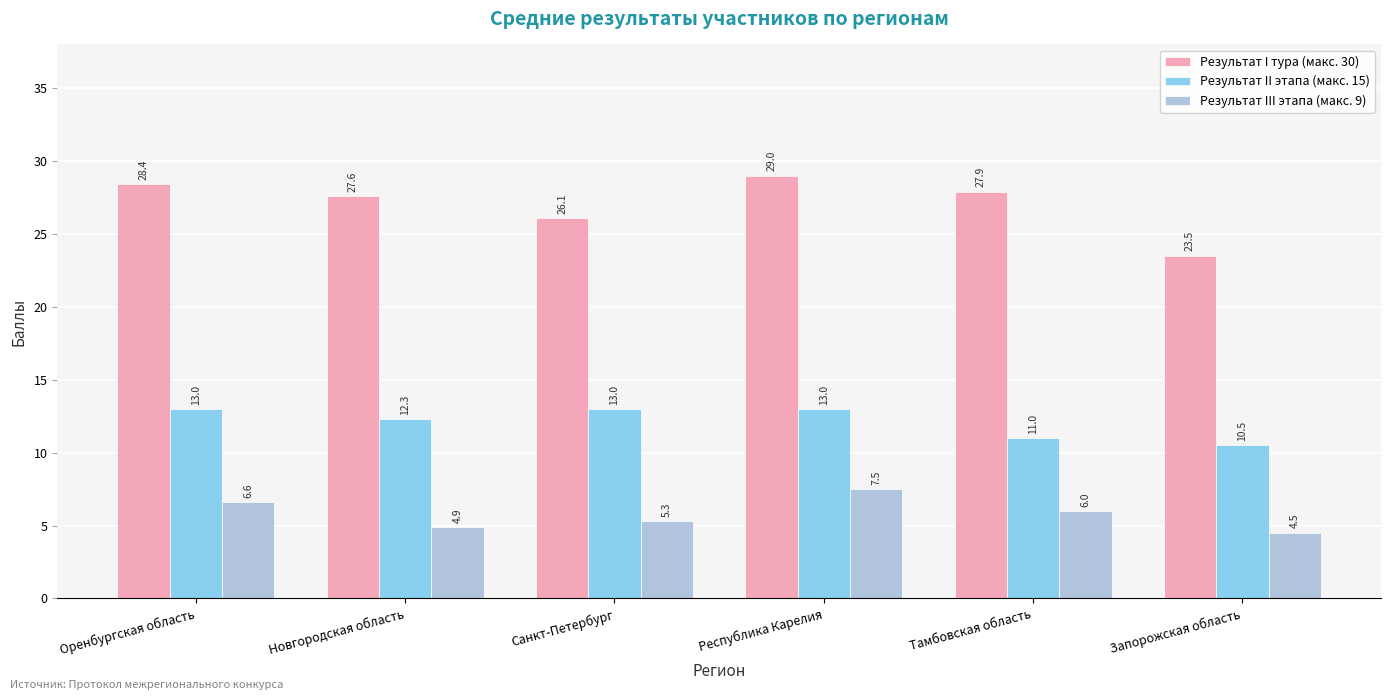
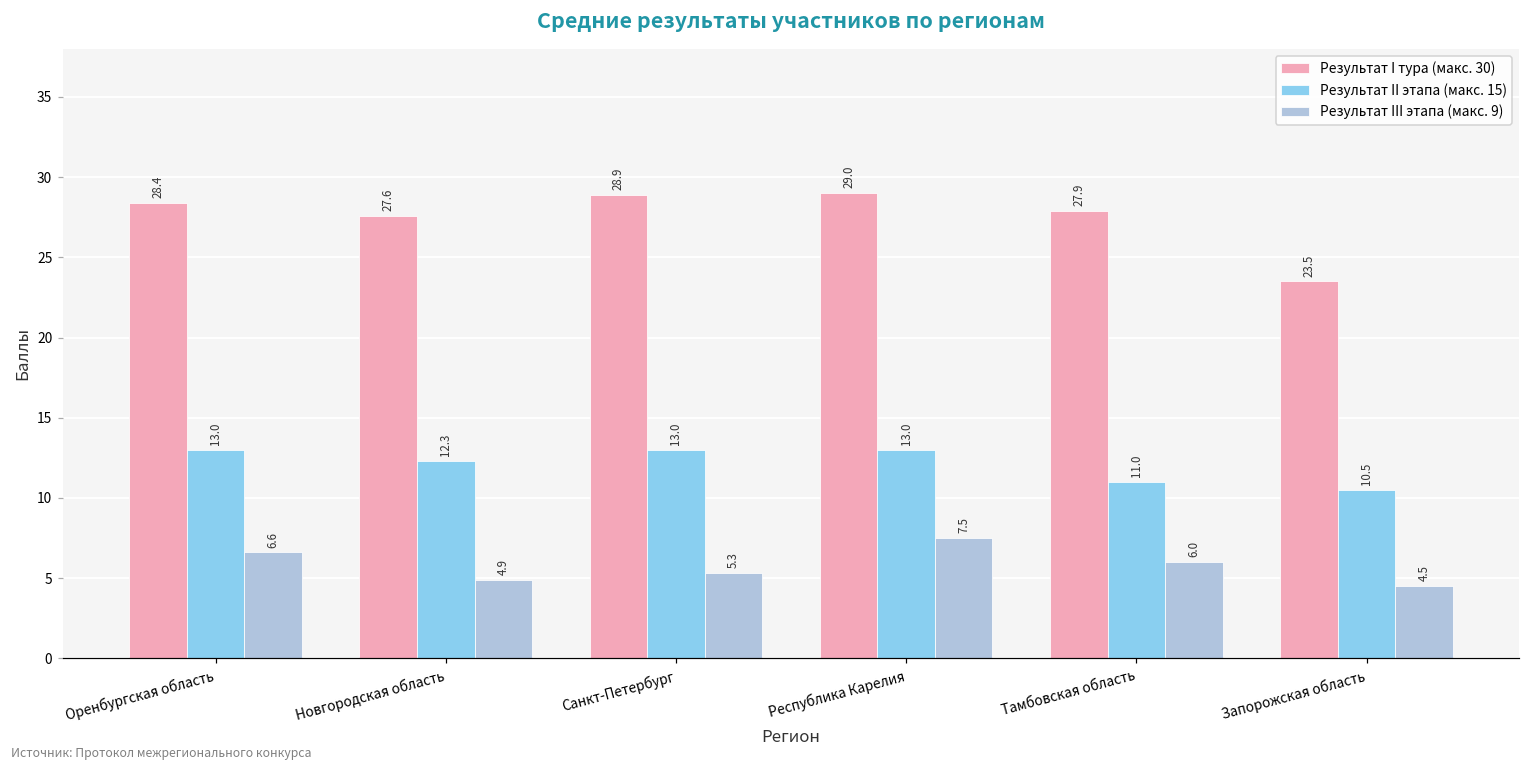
Результат I тура (макс. 30), Санкт-Петербург: 26.1 -> 28.9
